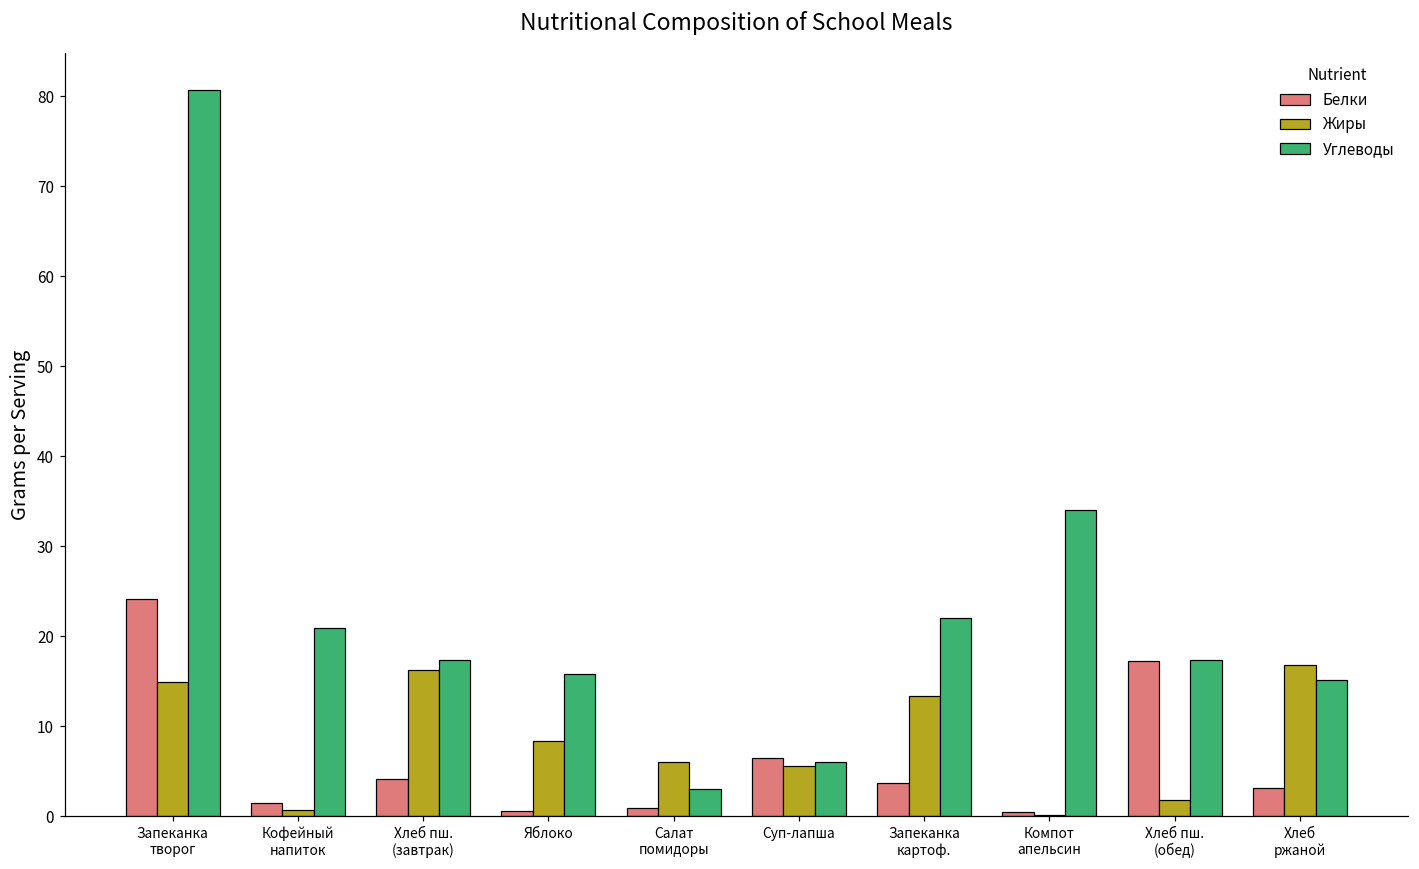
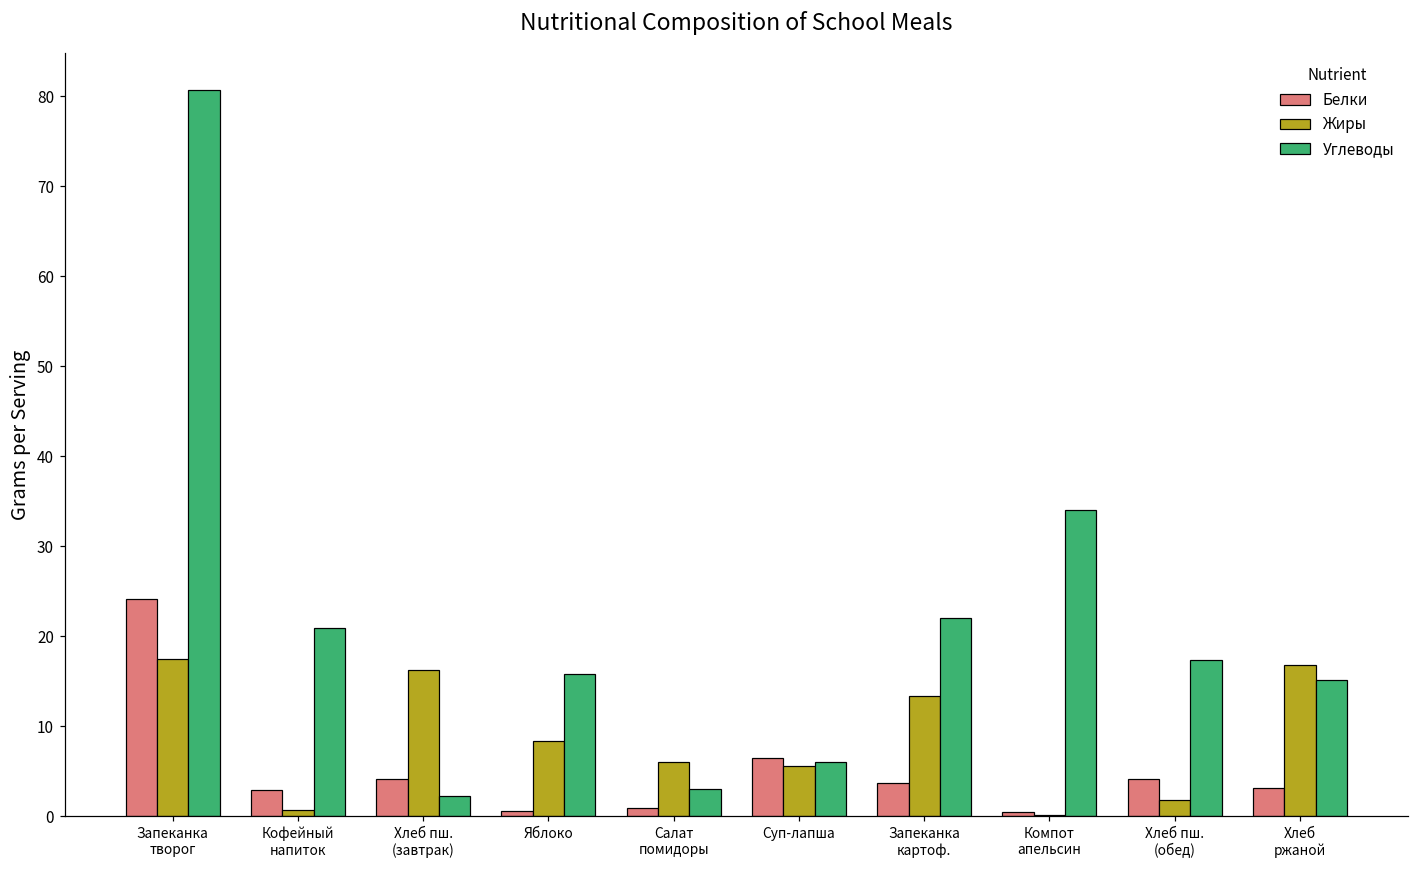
Жиры, Запеканка творог: 15 -> 17
Белки, Кофейный напиток: 1 -> 3
Углеводы, Хлеб пш. (завтрак): 17 -> 2
Белки, Хлеб пш. (обед): 17 -> 4
